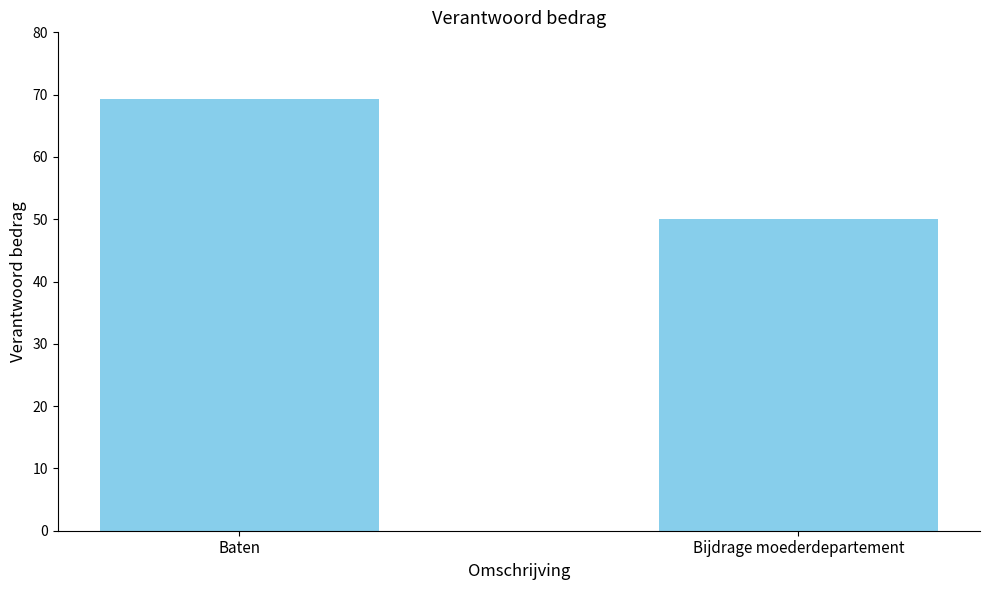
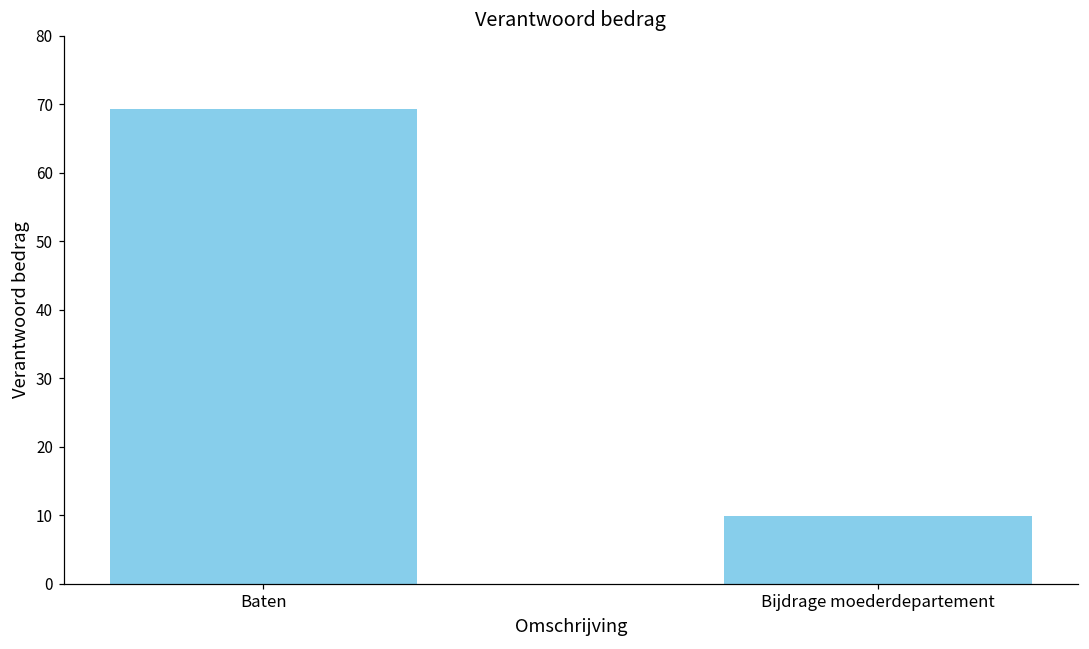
Bijdrage moederdepartement: 50 -> 10
